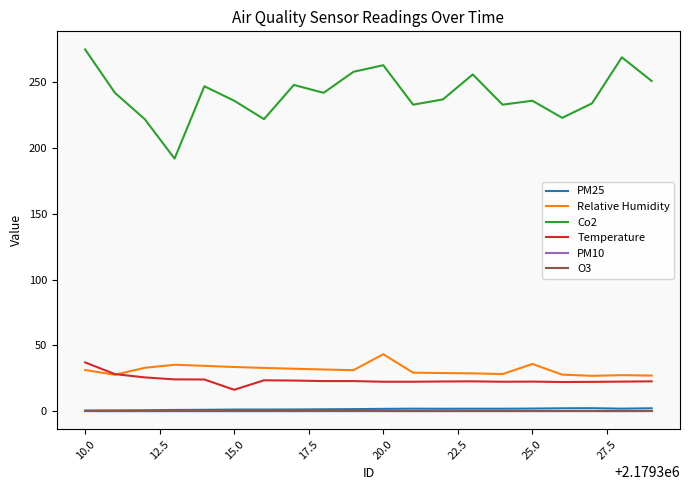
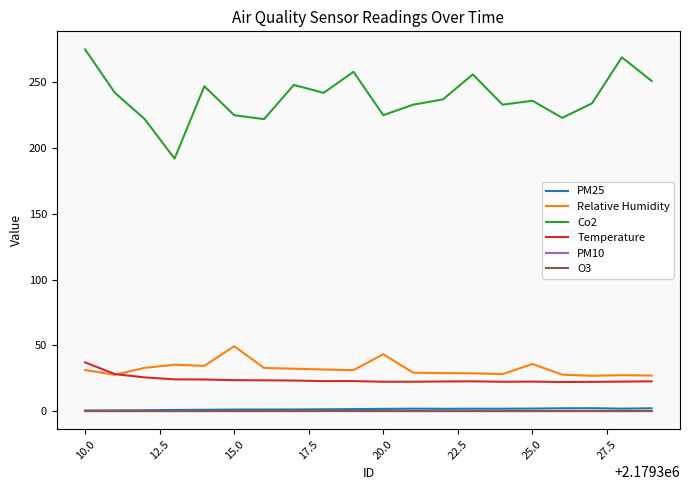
Relative Humidity, 15.0: 34 -> 49
Co2, 15.0: 236 -> 225
Temperature, 15.0: 16 -> 24
Co2, 20.0: 263 -> 225
